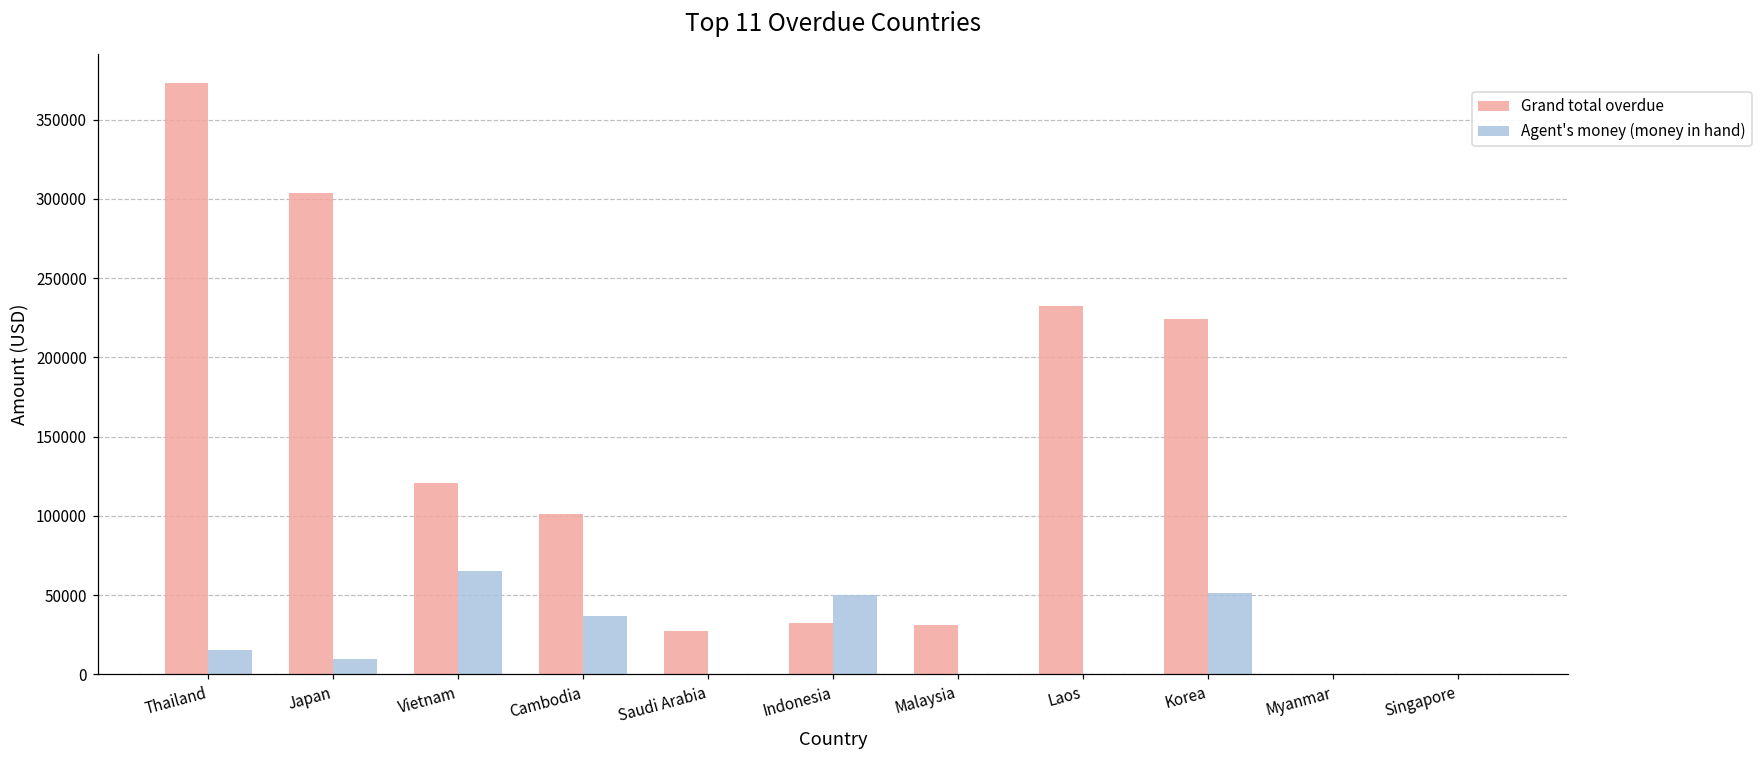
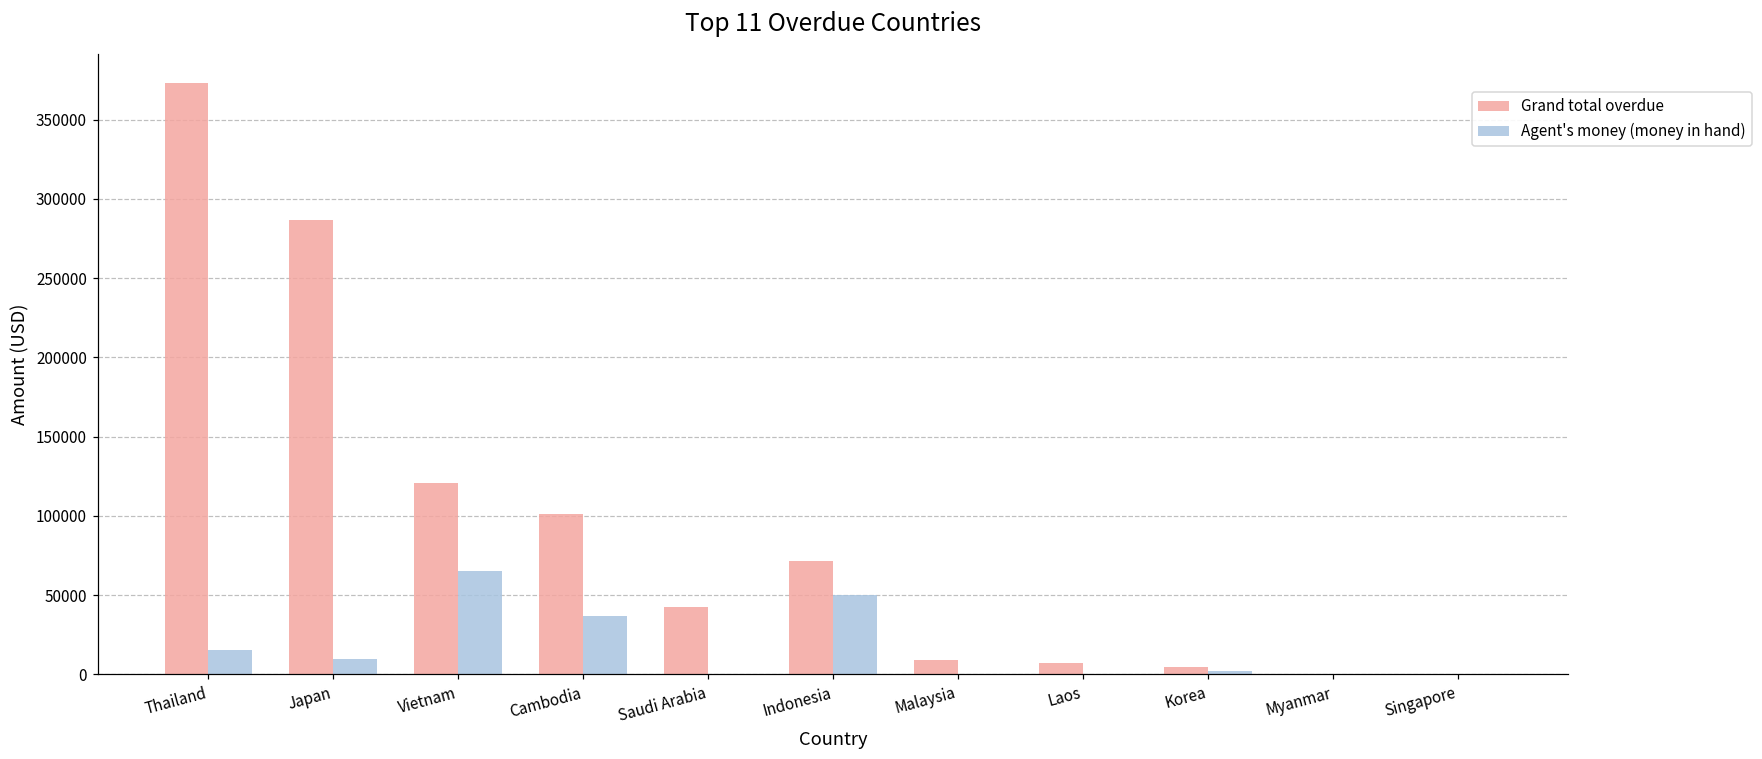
Grand total overdue, Japan: 304000 -> 287000
Grand total overdue, Saudi Arabia: 28000 -> 43000
Grand total overdue, Indonesia: 32000 -> 71000
Grand total overdue, Malaysia: 31000 -> 9000
Grand total overdue, Laos: 232000 -> 7000
Grand total overdue, Korea: 224000 -> 4000
Agent's money (money in hand), Korea: 51000 -> 2000
